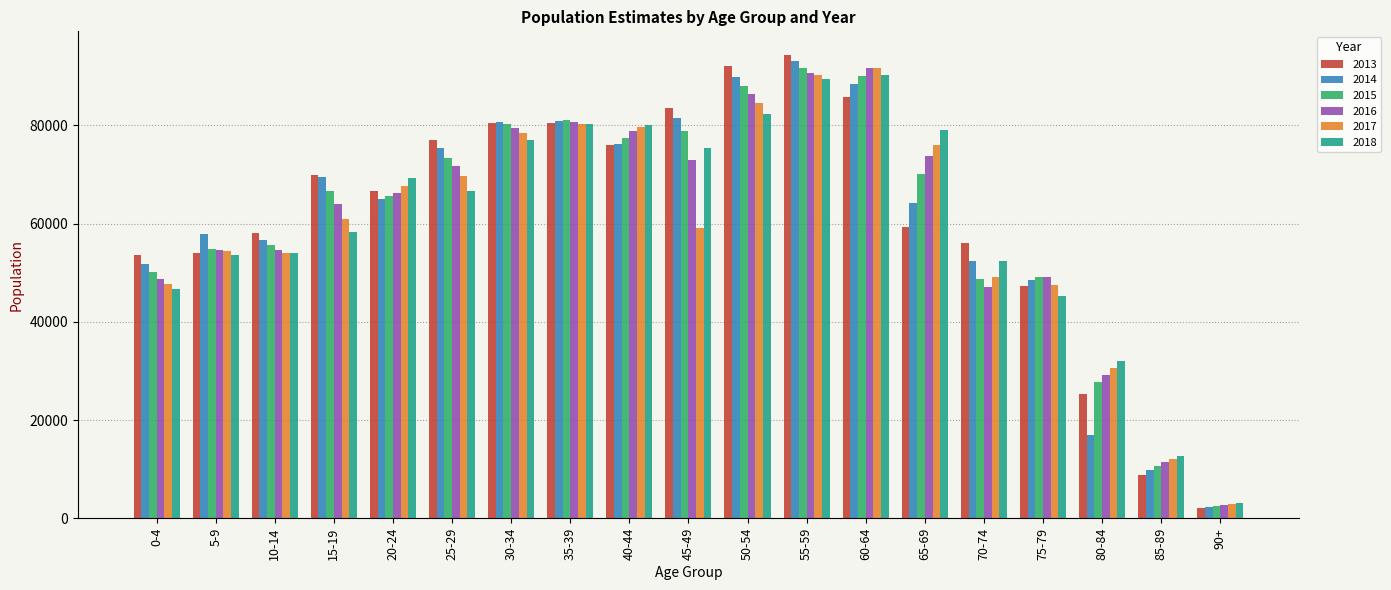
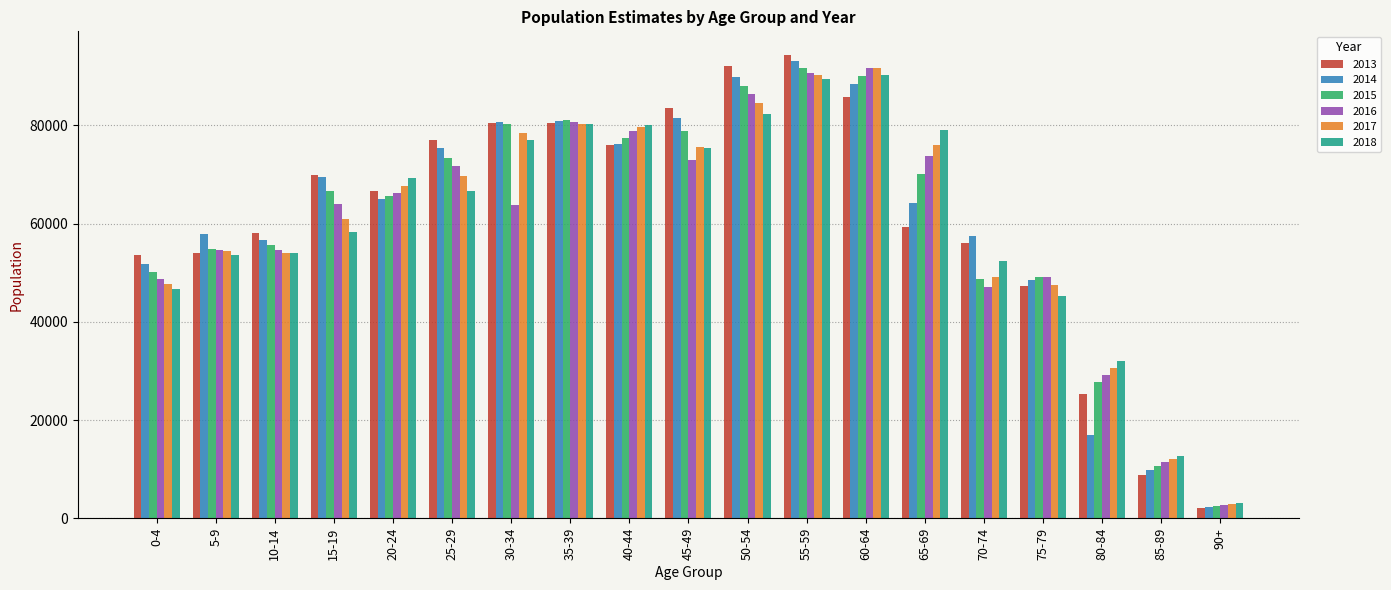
2016, 30-34: 80000 -> 64000
2017, 45-49: 59000 -> 76000
2014, 70-74: 52000 -> 57000
